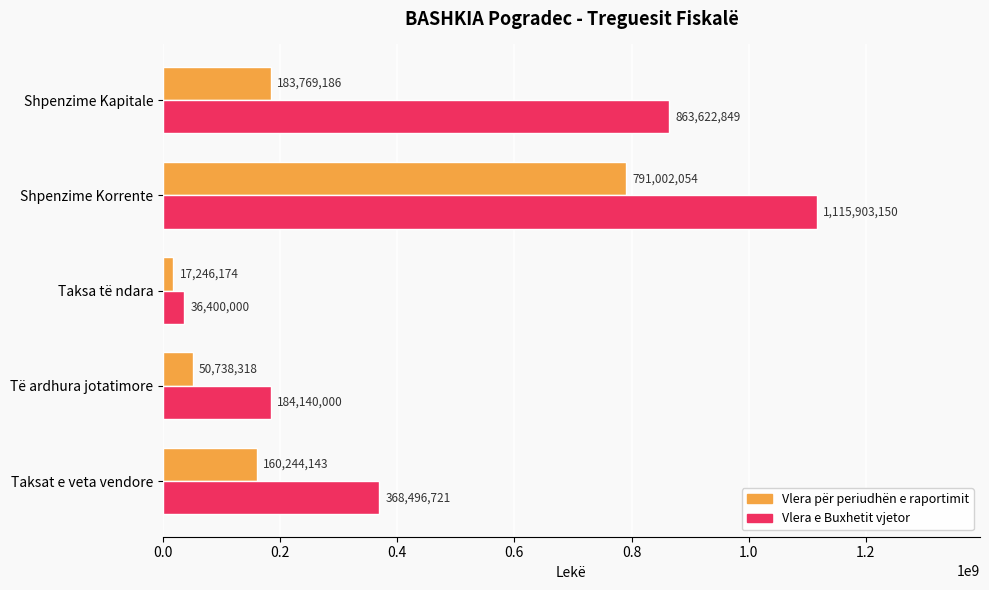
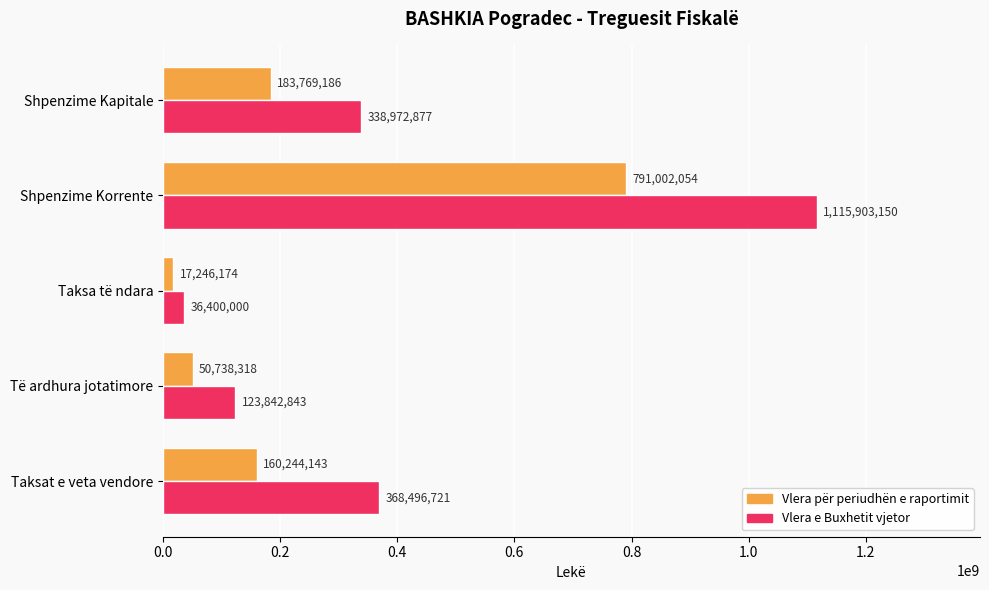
Vlera e Buxhetit vjetor, Shpenzime Kapitale: 863,622,849 -> 338,972,877
Vlera e Buxhetit vjetor, Të ardhura jotatimore: 184,140,000 -> 123,842,843
